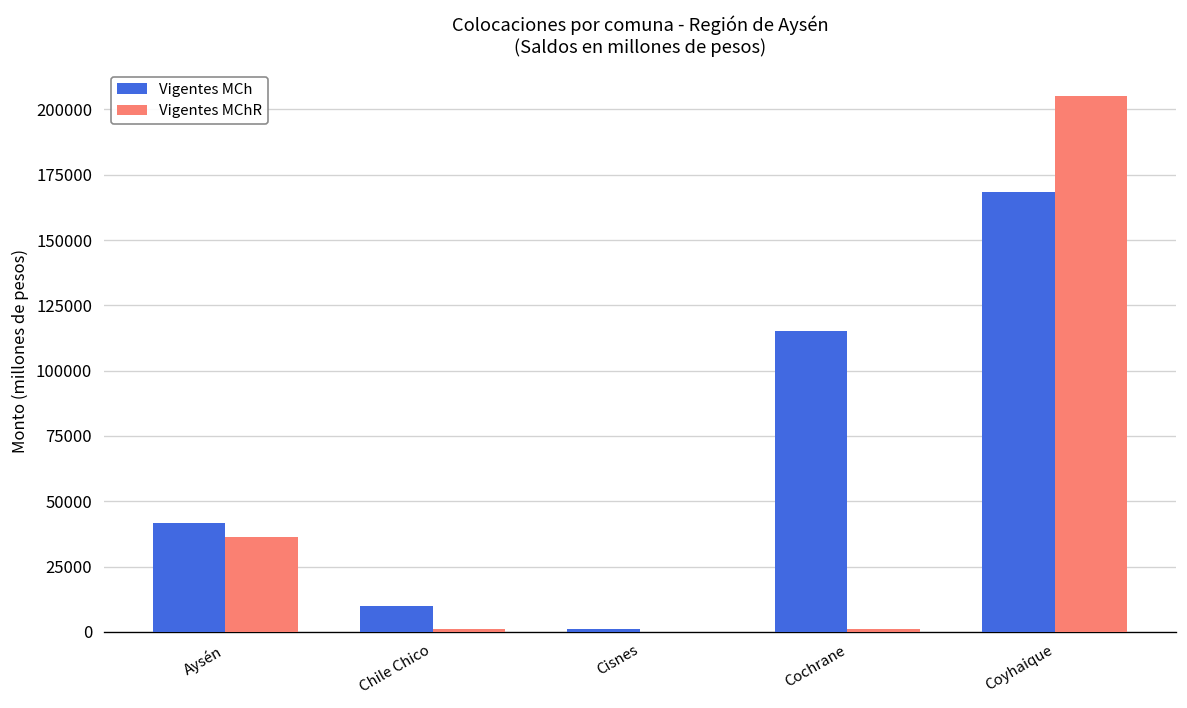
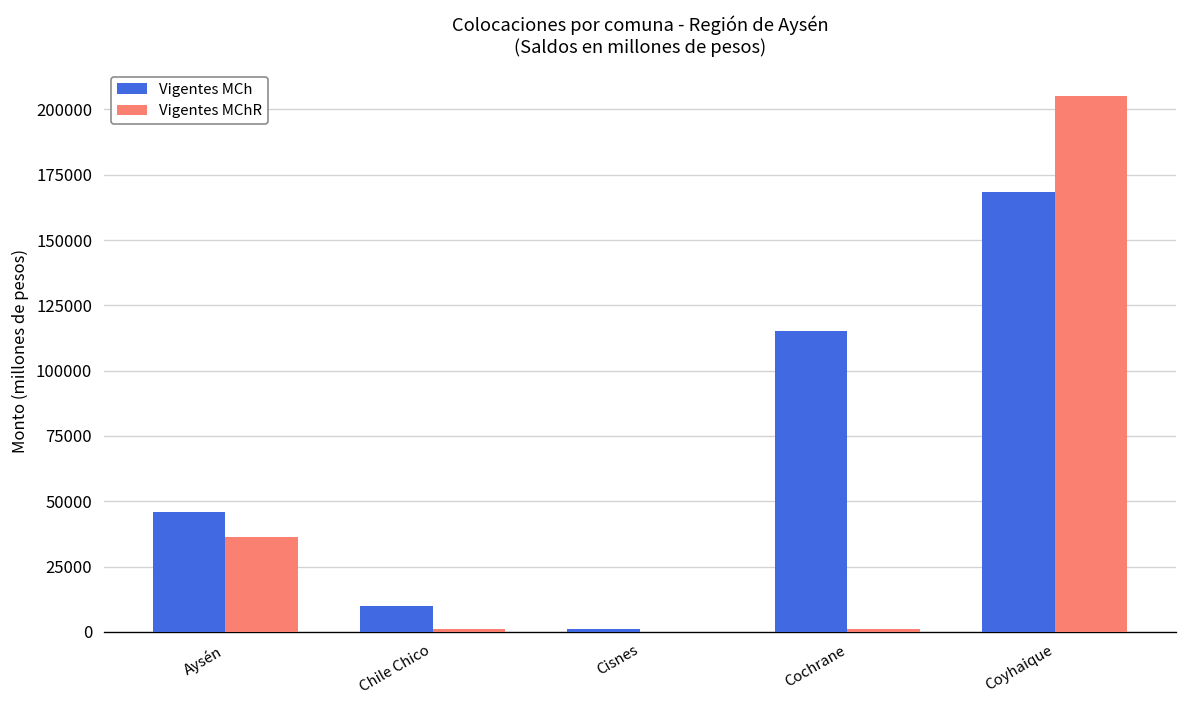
Vigentes MCh, Aysén: 42000 -> 46000
